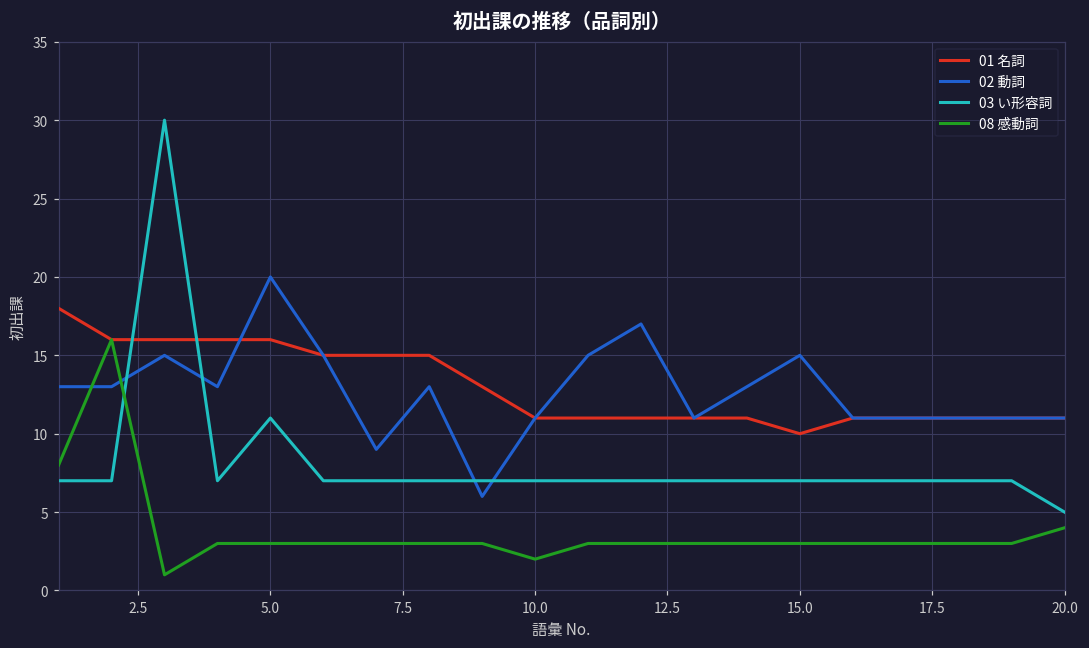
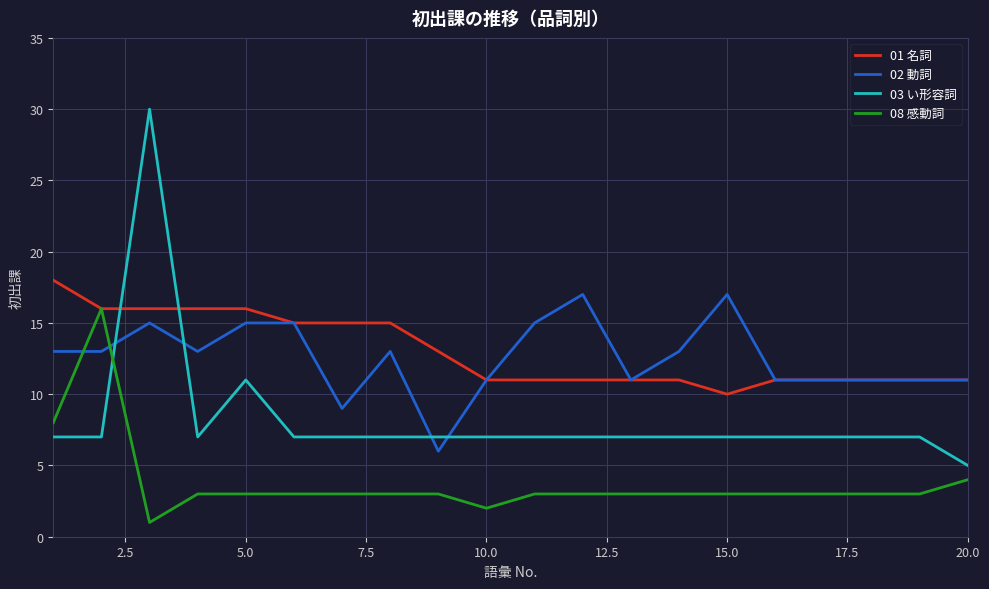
02 動詞, 5.0: 20 -> 15
02 動詞, 15.0: 15 -> 17
